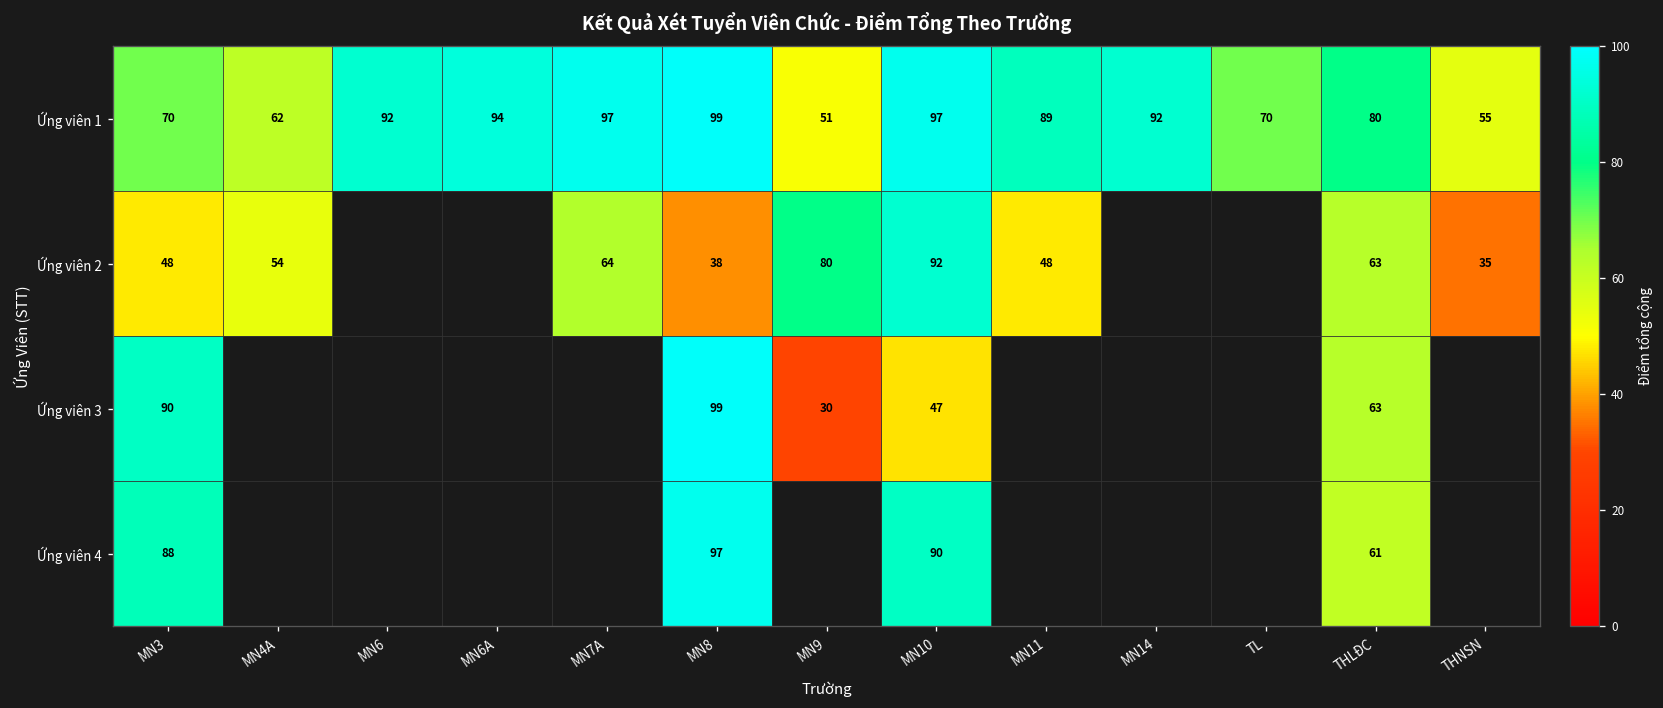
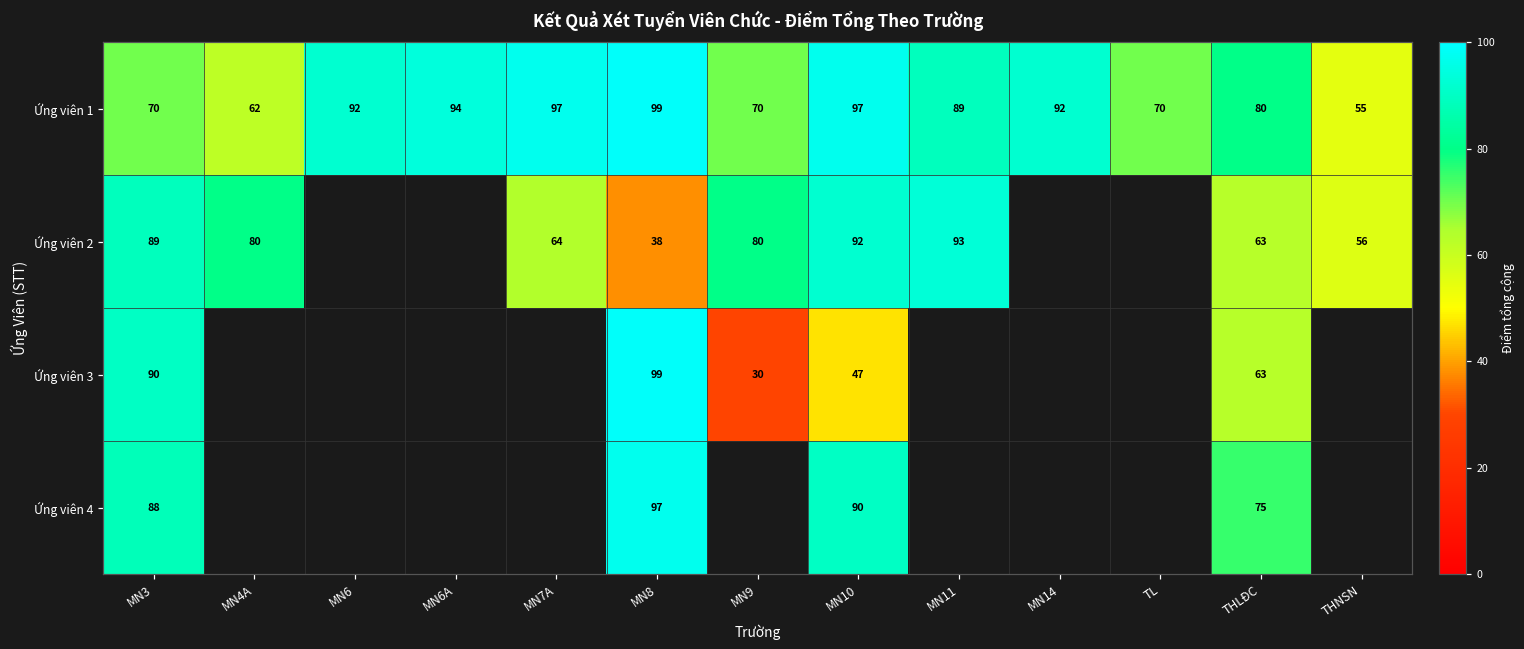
Ứng viên 1, MN9: 51 -> 70
Ứng viên 2, MN3: 48 -> 89
Ứng viên 2, MN4A: 54 -> 80
Ứng viên 2, MN11: 48 -> 93
Ứng viên 2, THNSN: 35 -> 56
Ứng viên 4, THLĐC: 61 -> 75
